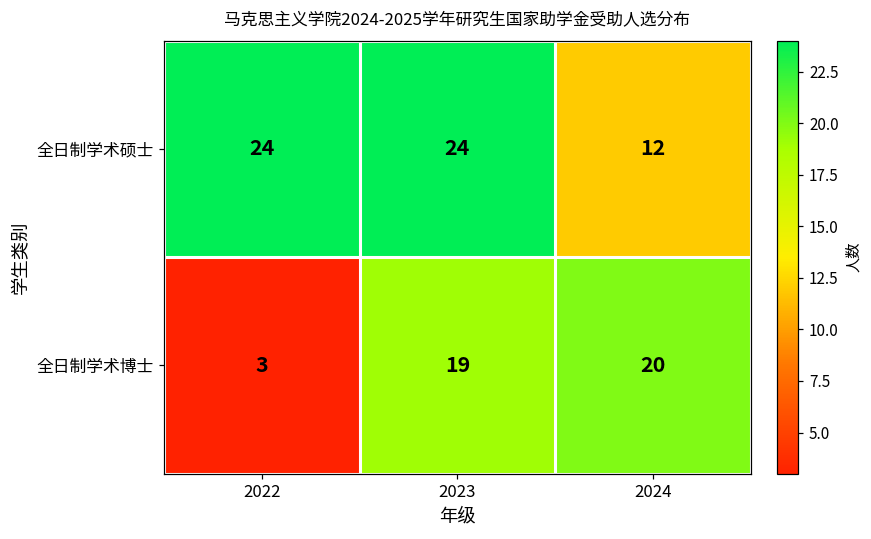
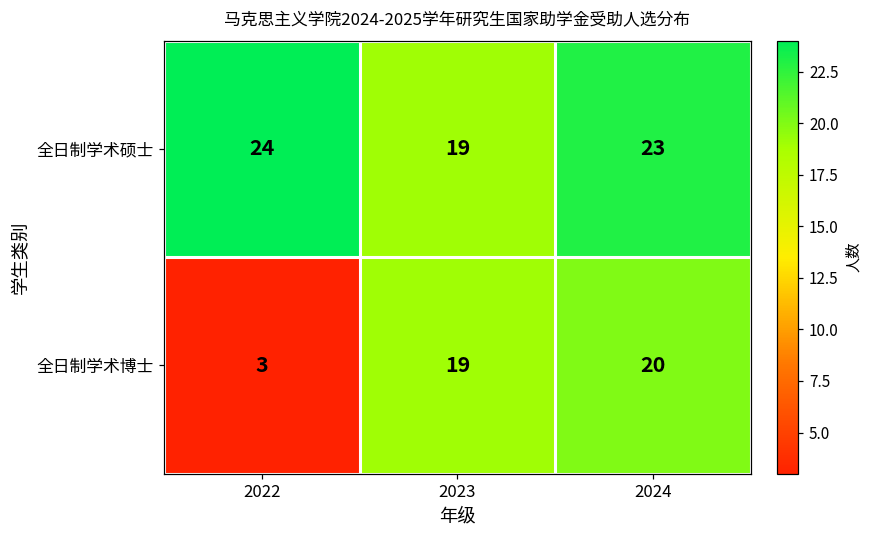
全日制学术硕士, 2023: 24 -> 19
全日制学术硕士, 2024: 12 -> 23
